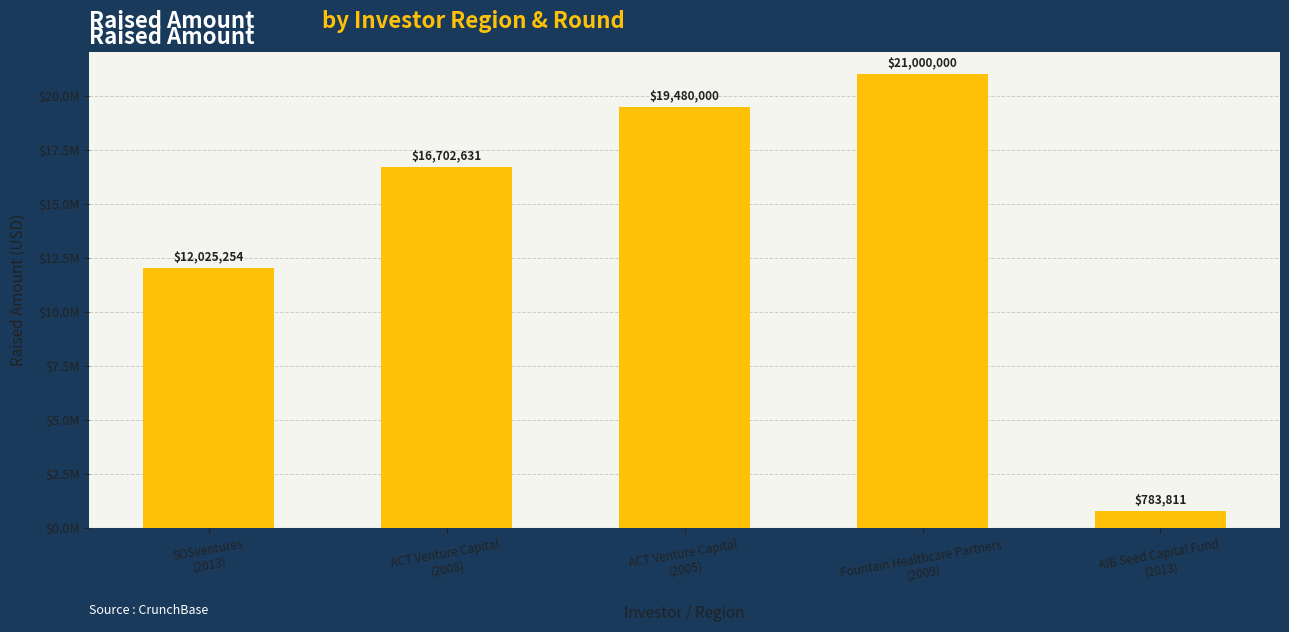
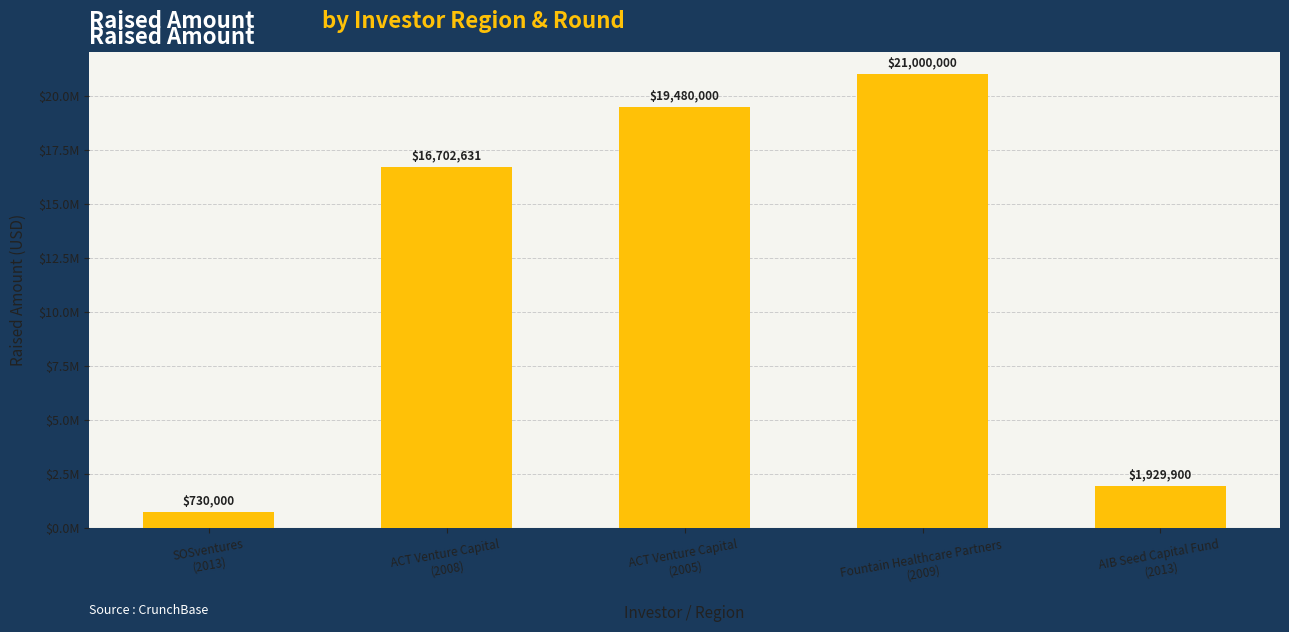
SOSventures (2013): $12,025,254 -> $730,000
AIB Seed Capital Fund (2013): $783,811 -> $1,929,900
